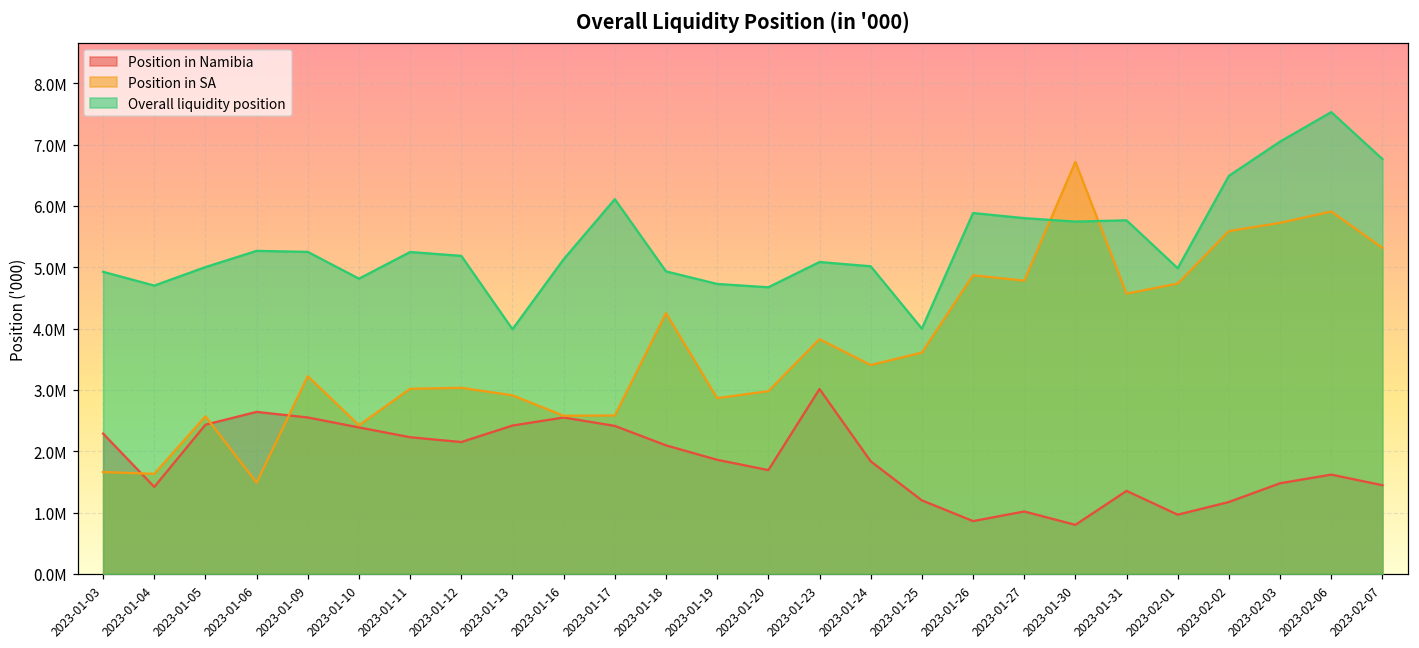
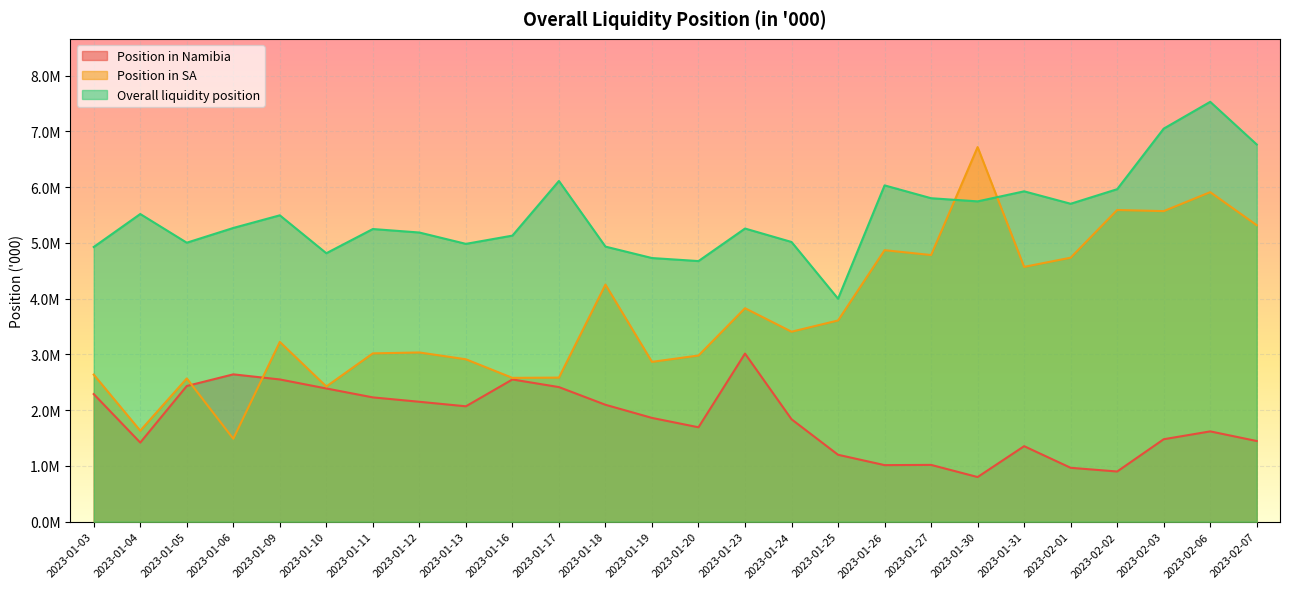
Position in SA, 2023-01-03: 1700000 -> 2600000
Overall liquidity position, 2023-01-04: 4700000 -> 5500000
Overall liquidity position, 2023-01-09: 5200000 -> 5500000
Position in Namibia, 2023-01-13: 2400000 -> 2100000
Overall liquidity position, 2023-01-13: 4000000 -> 5000000
Overall liquidity position, 2023-01-23: 5100000 -> 5300000
Position in Namibia, 2023-01-26: 900000 -> 1000000
Overall liquidity position, 2023-01-26: 5900000 -> 6000000
Overall liquidity position, 2023-01-31: 5800000 -> 5900000
Overall liquidity position, 2023-02-01: 5000000 -> 5700000
Position in Namibia, 2023-02-02: 1200000 -> 900000
Overall liquidity position, 2023-02-02: 6500000 -> 6000000
Position in SA, 2023-02-03: 5700000 -> 5600000
